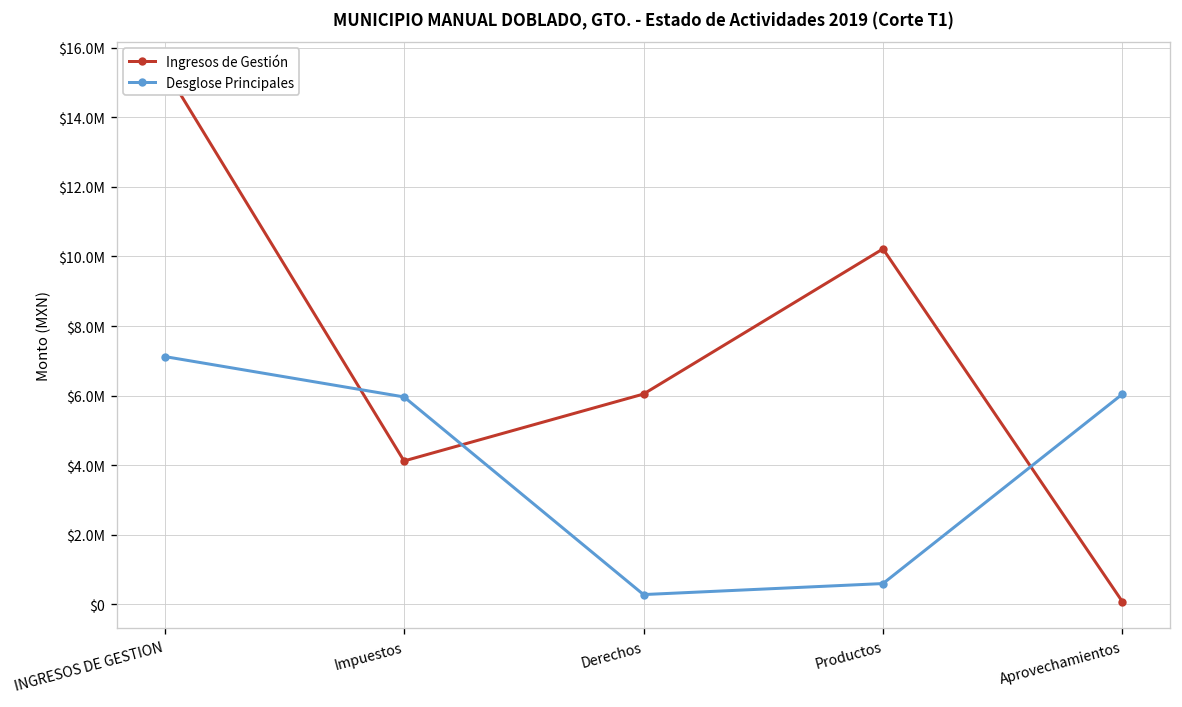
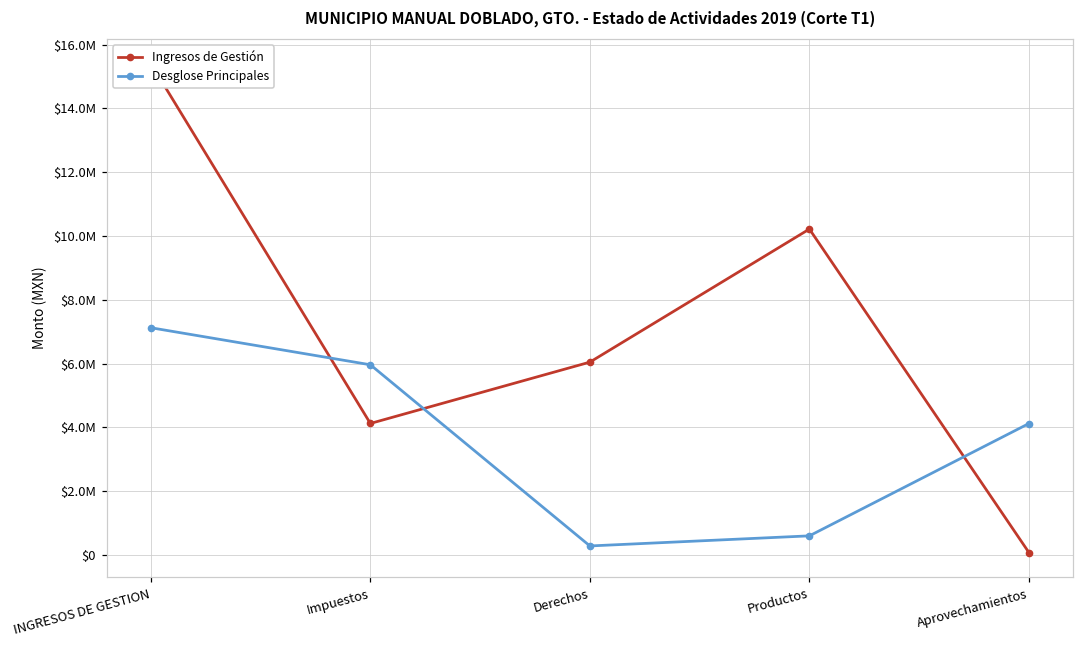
Desglose Principales, Aprovechamientos: $6000000 -> $4100000
